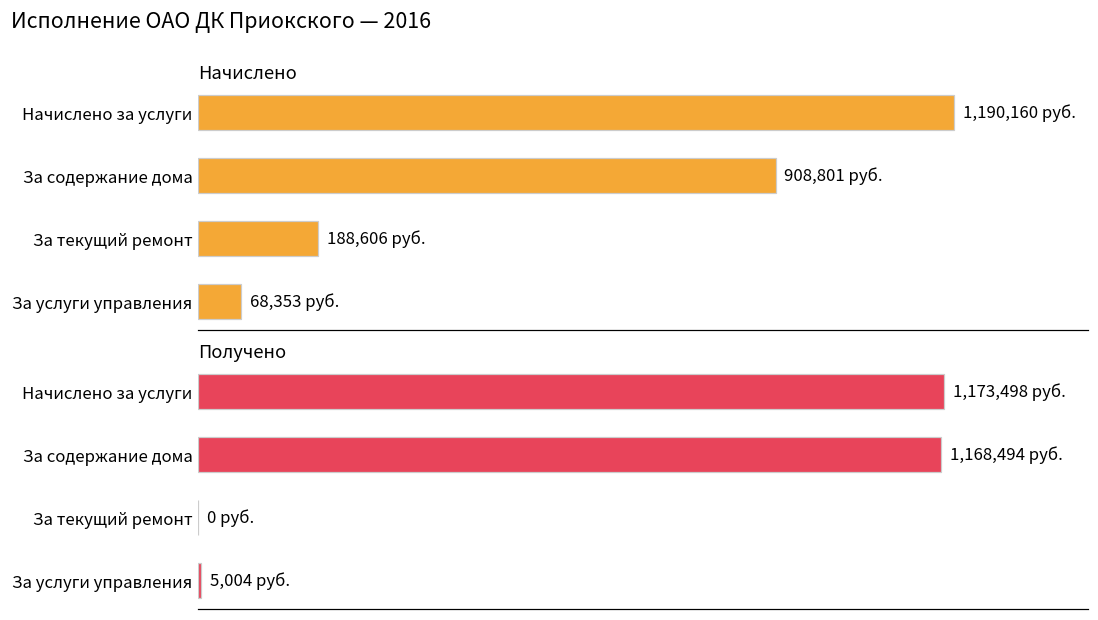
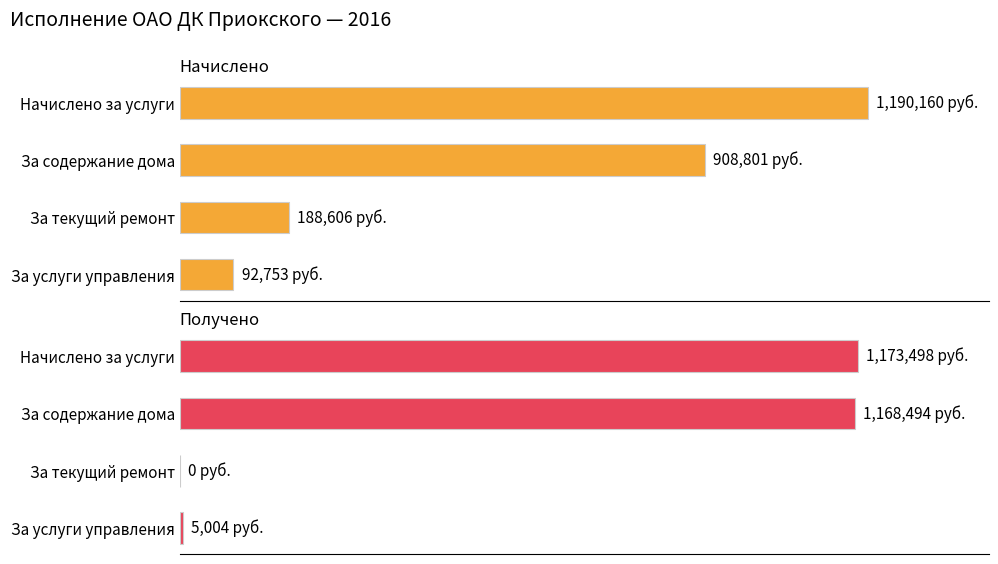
Начислено, За услуги управления: 68,353 -> 92,753
